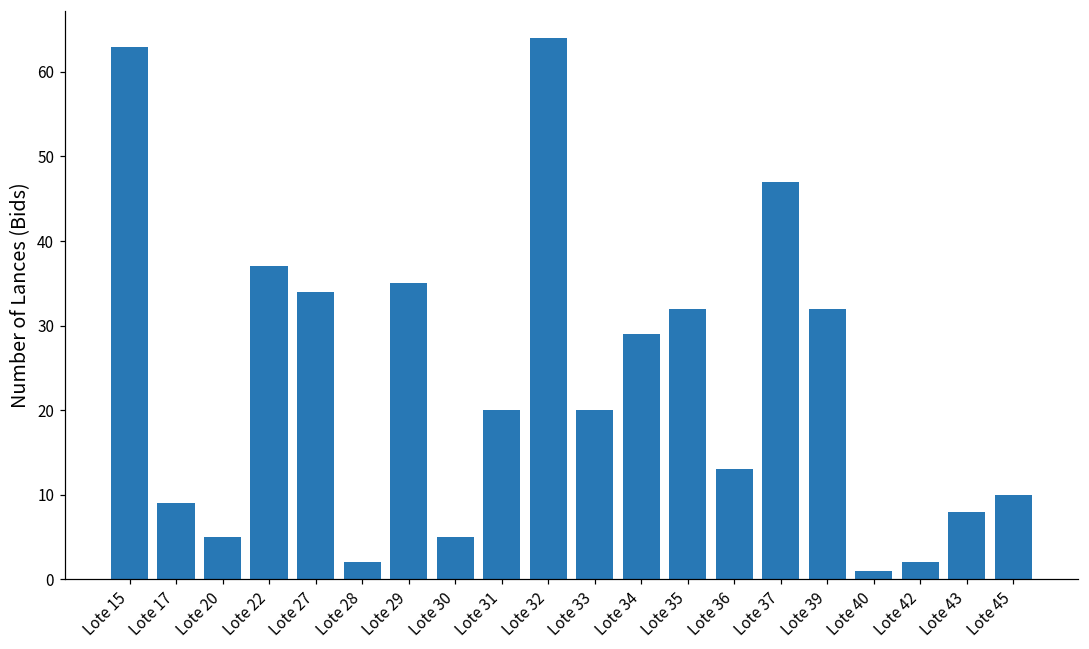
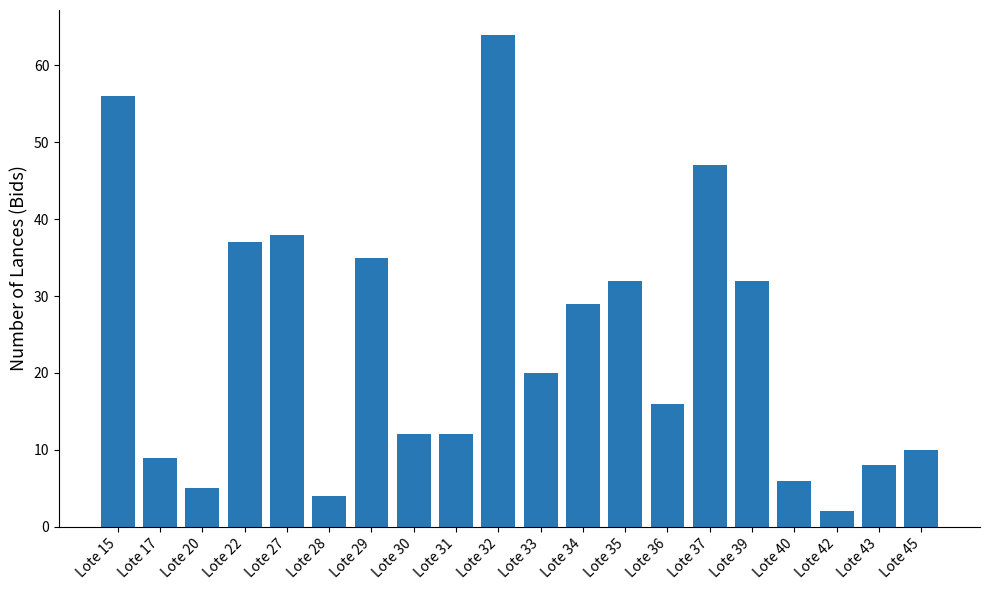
Lote 15: 63 -> 56
Lote 27: 34 -> 38
Lote 28: 2 -> 4
Lote 30: 5 -> 12
Lote 31: 20 -> 12
Lote 36: 13 -> 16
Lote 40: 1 -> 6
